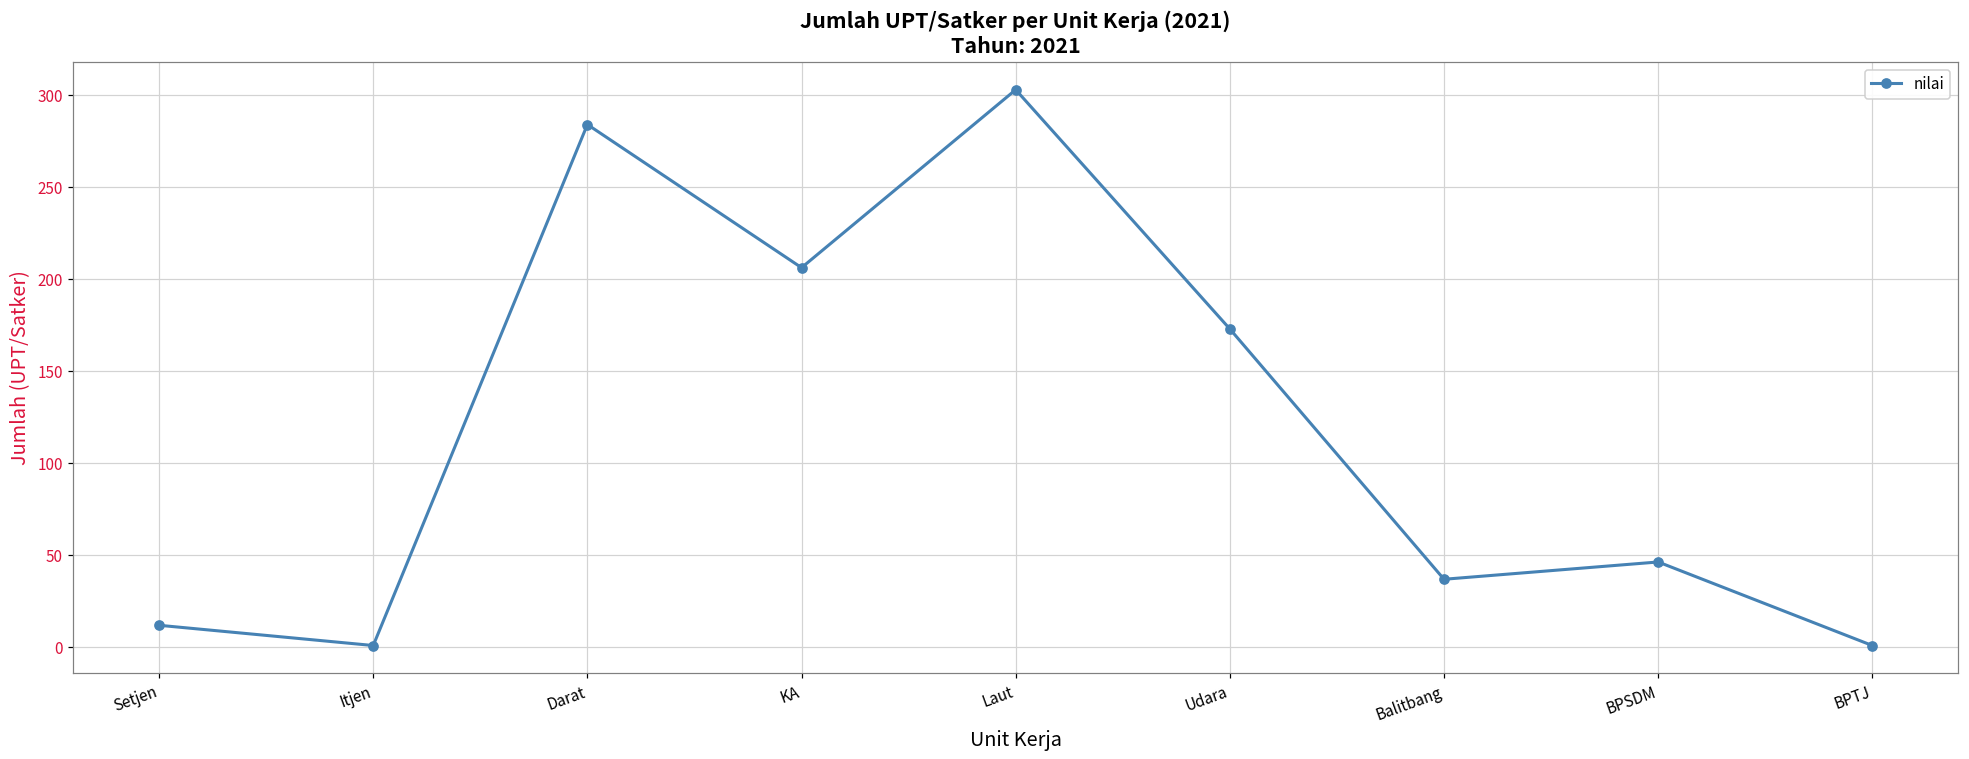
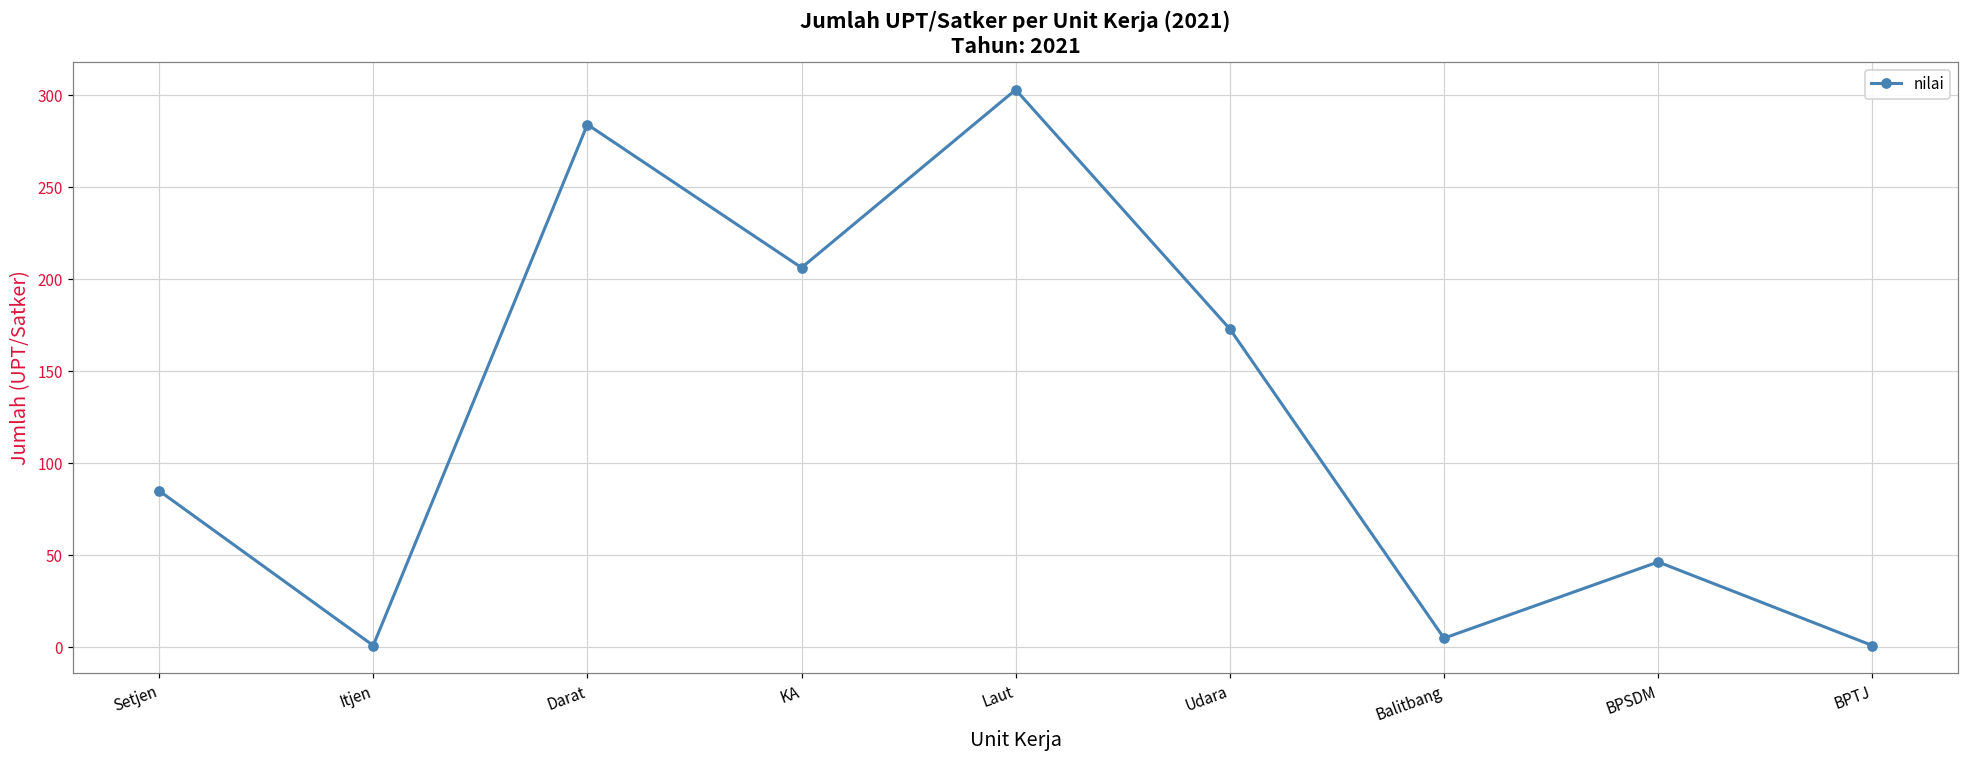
Setjen: 12 -> 85
Balitbang: 37 -> 5
